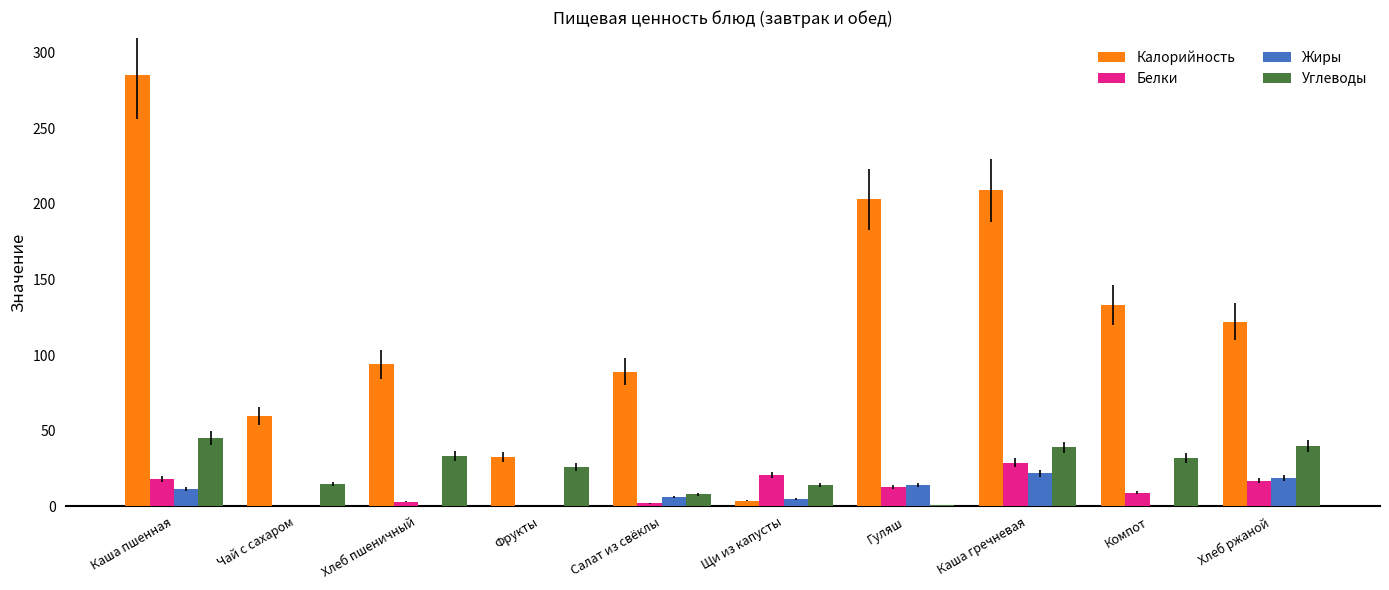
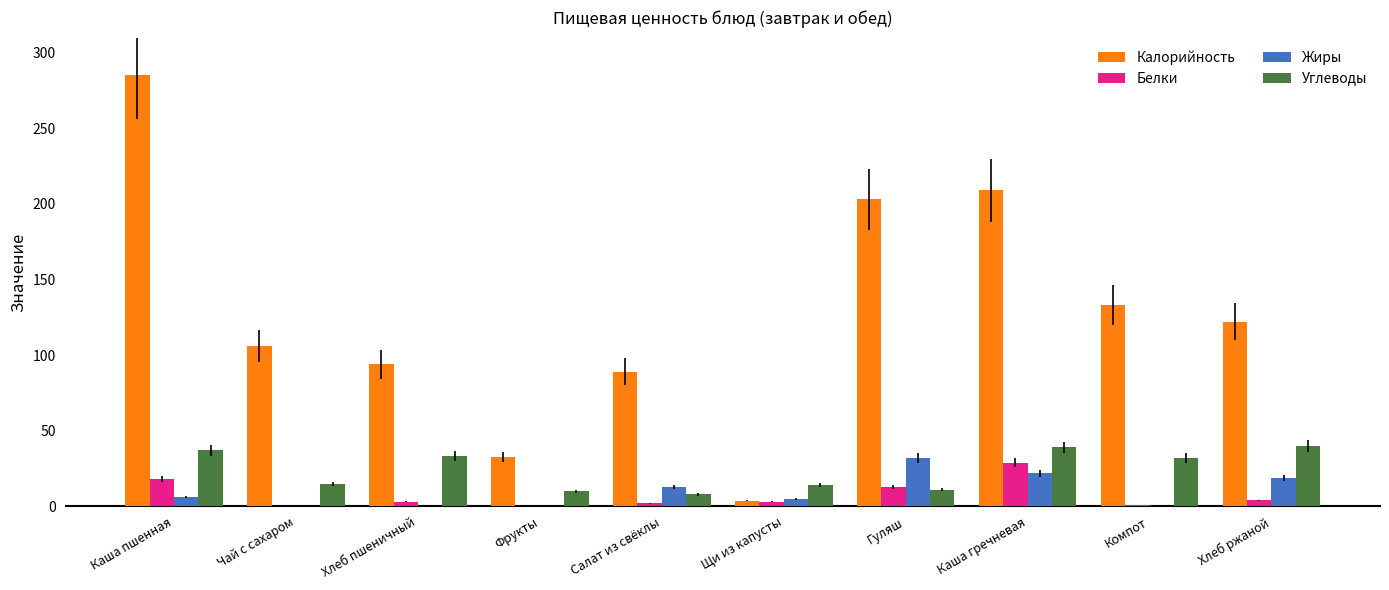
Жиры, Каша пшенная: 12 -> 6
Углеводы, Каша пшенная: 45 -> 37
Калорийность, Чай с сахаром: 60 -> 106
Углеводы, Фрукты: 26 -> 10
Жиры, Салат из свёклы: 6 -> 13
Белки, Щи из капусты: 21 -> 3
Жиры, Гуляш: 14 -> 32
Углеводы, Гуляш: 1 -> 11
Белки, Компот: 9 -> 1
Белки, Хлеб ржаной: 17 -> 4
